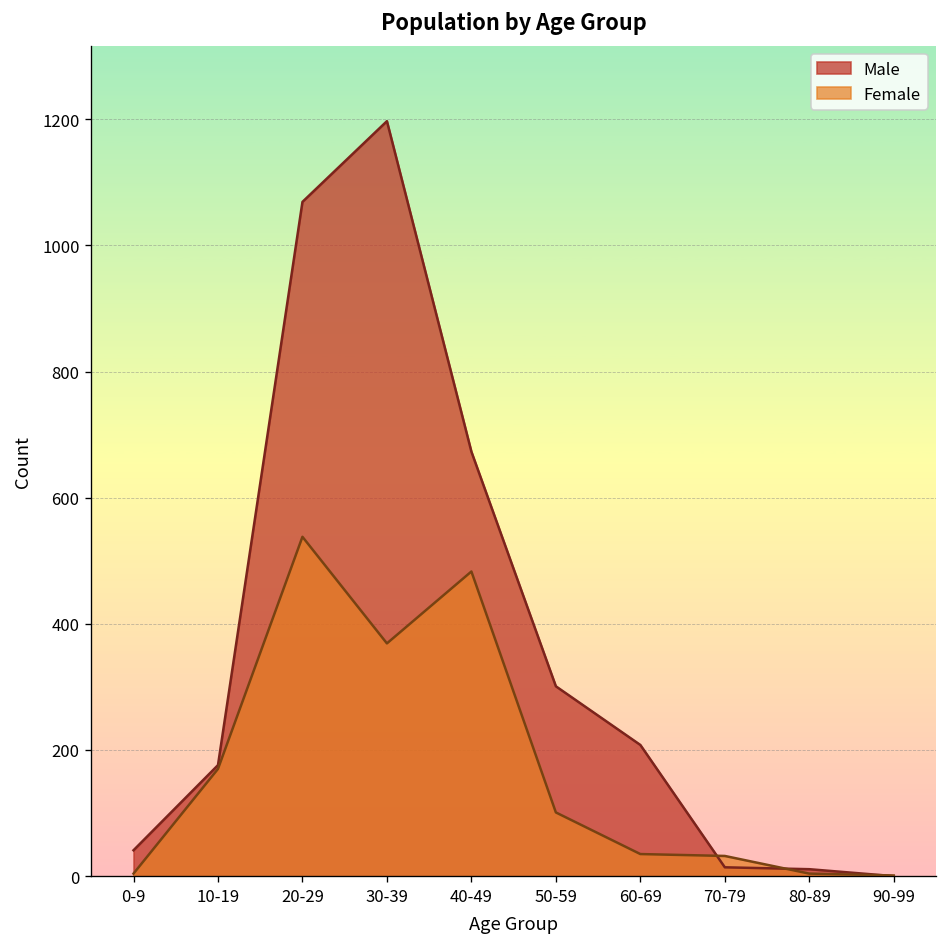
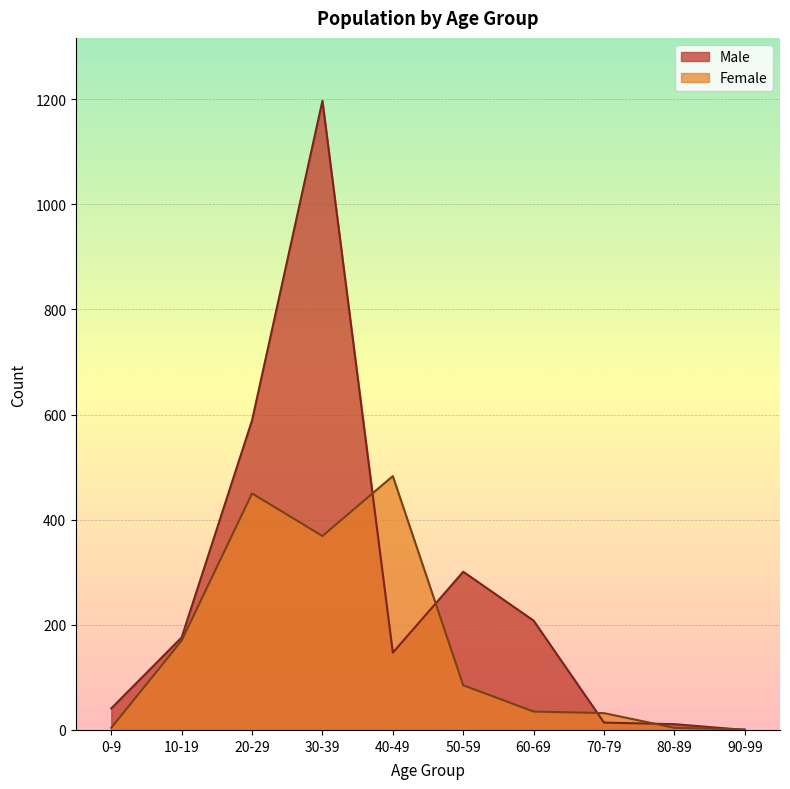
Male, 20-29: 1070 -> 590
Female, 20-29: 540 -> 450
Male, 40-49: 670 -> 150
Female, 50-59: 100 -> 90
